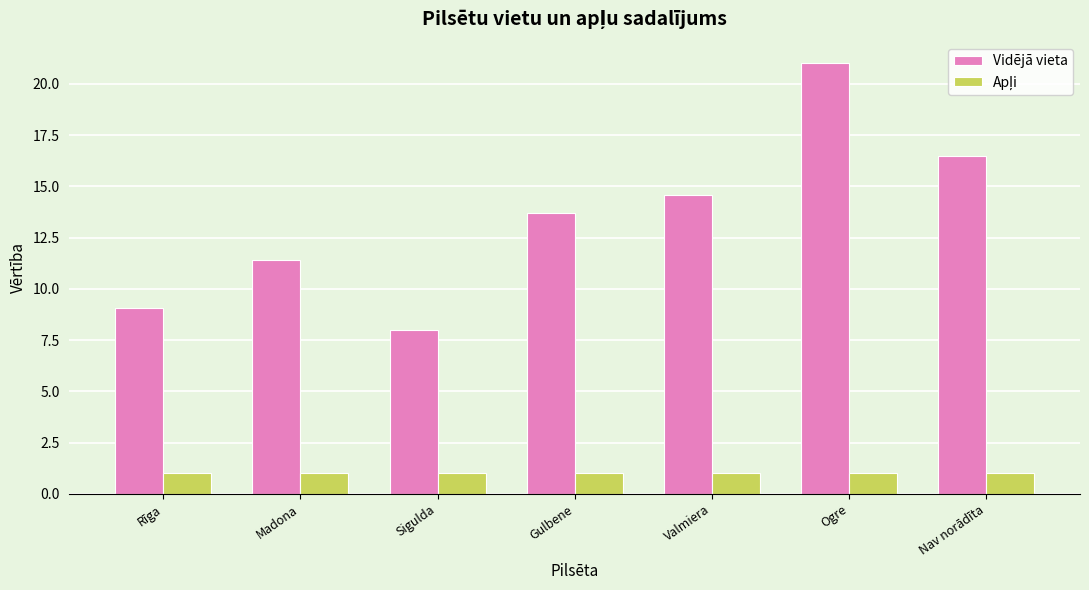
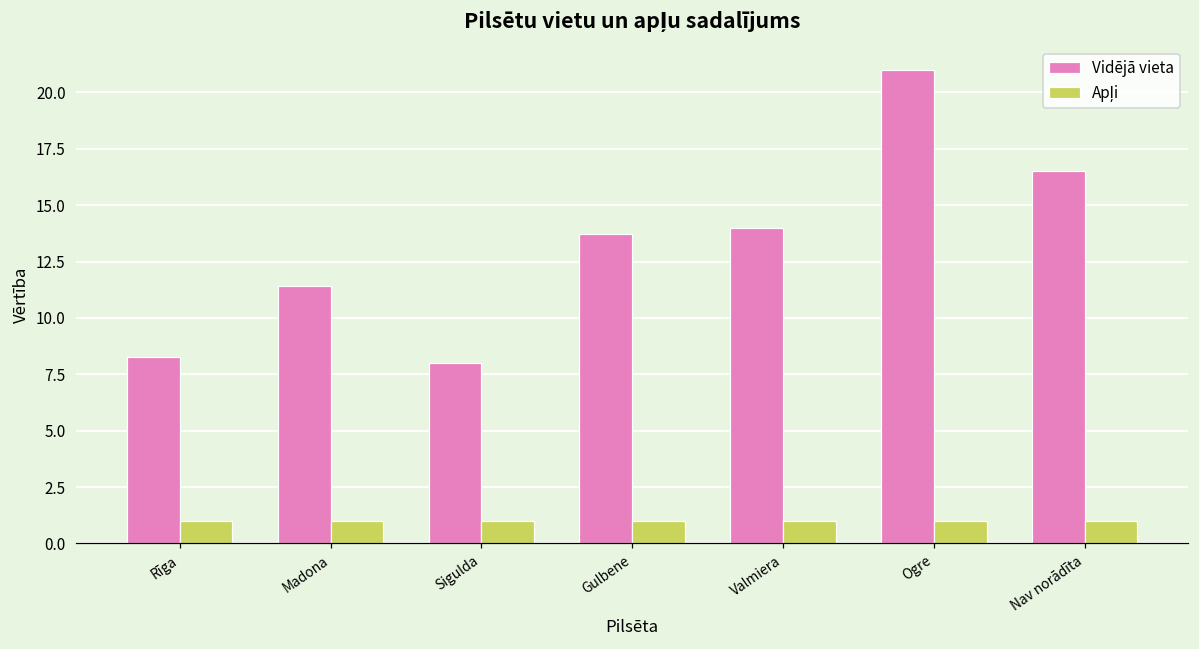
Vidējā vieta, Rīga: 9.1 -> 8.3
Vidējā vieta, Valmiera: 14.6 -> 14.0
